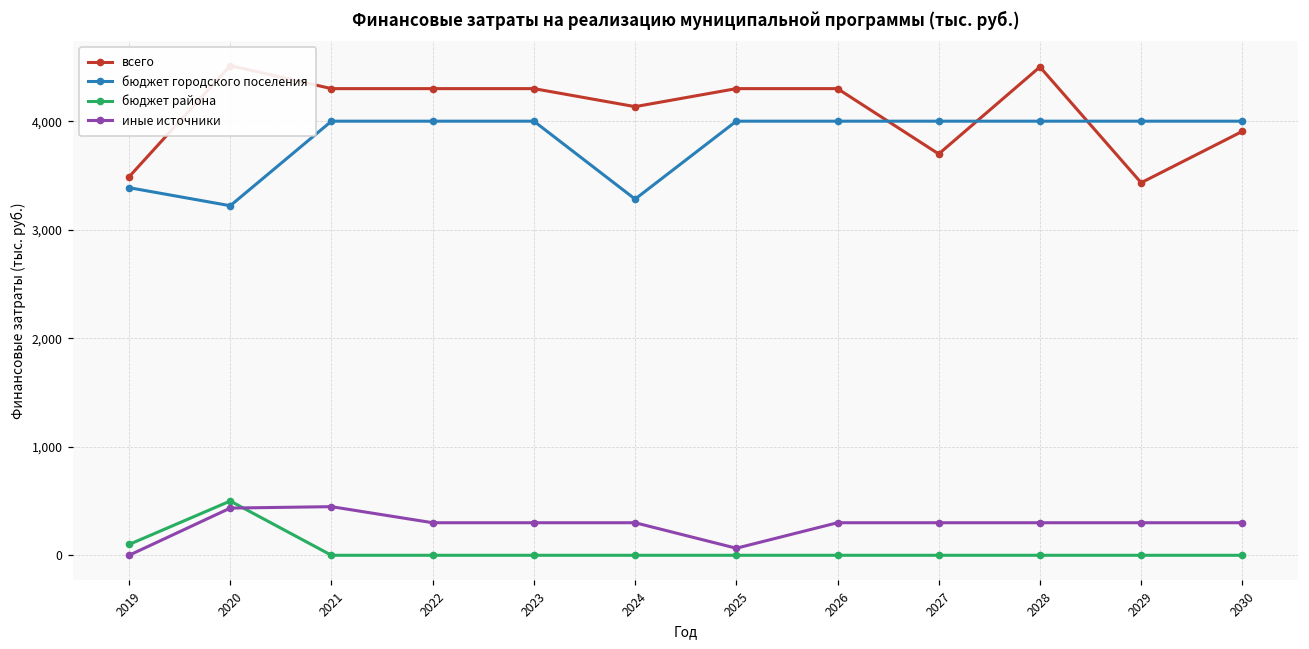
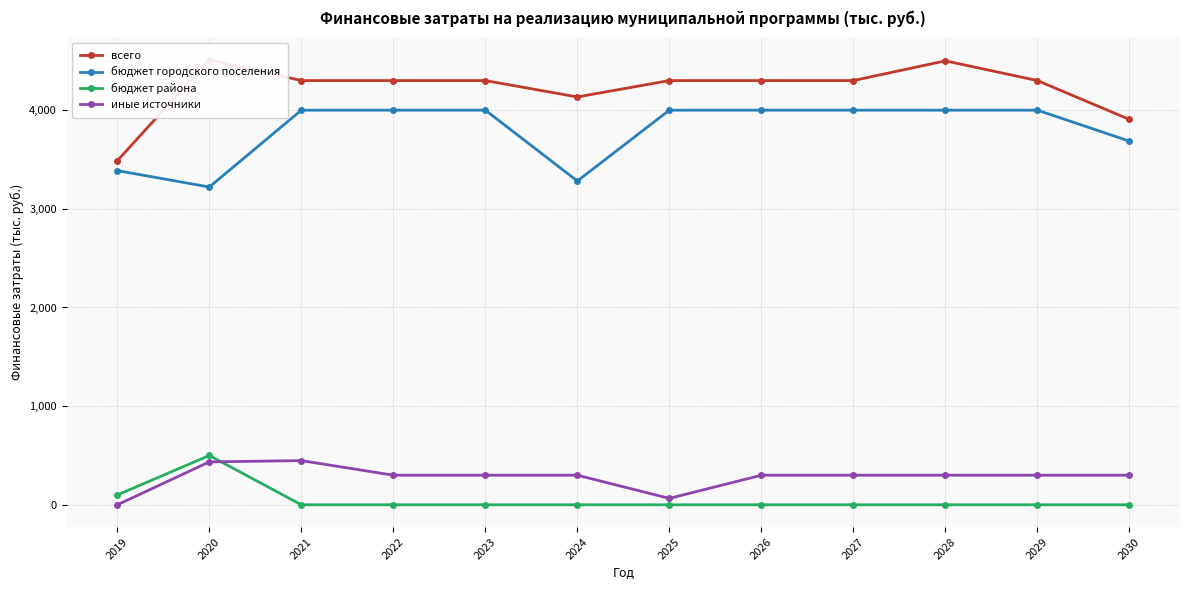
всего, 2027: 3,700 -> 4,300
всего, 2029: 3,400 -> 4,300
бюджет городского поселения, 2030: 4,000 -> 3,700
